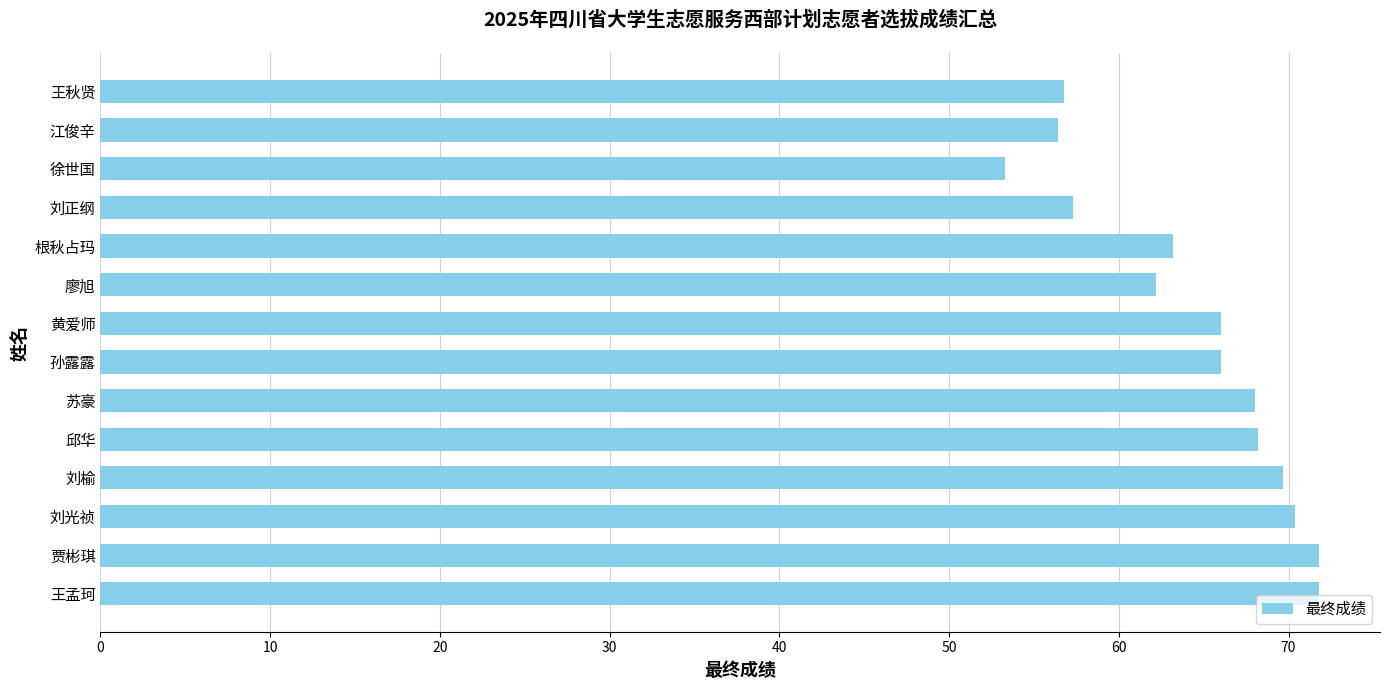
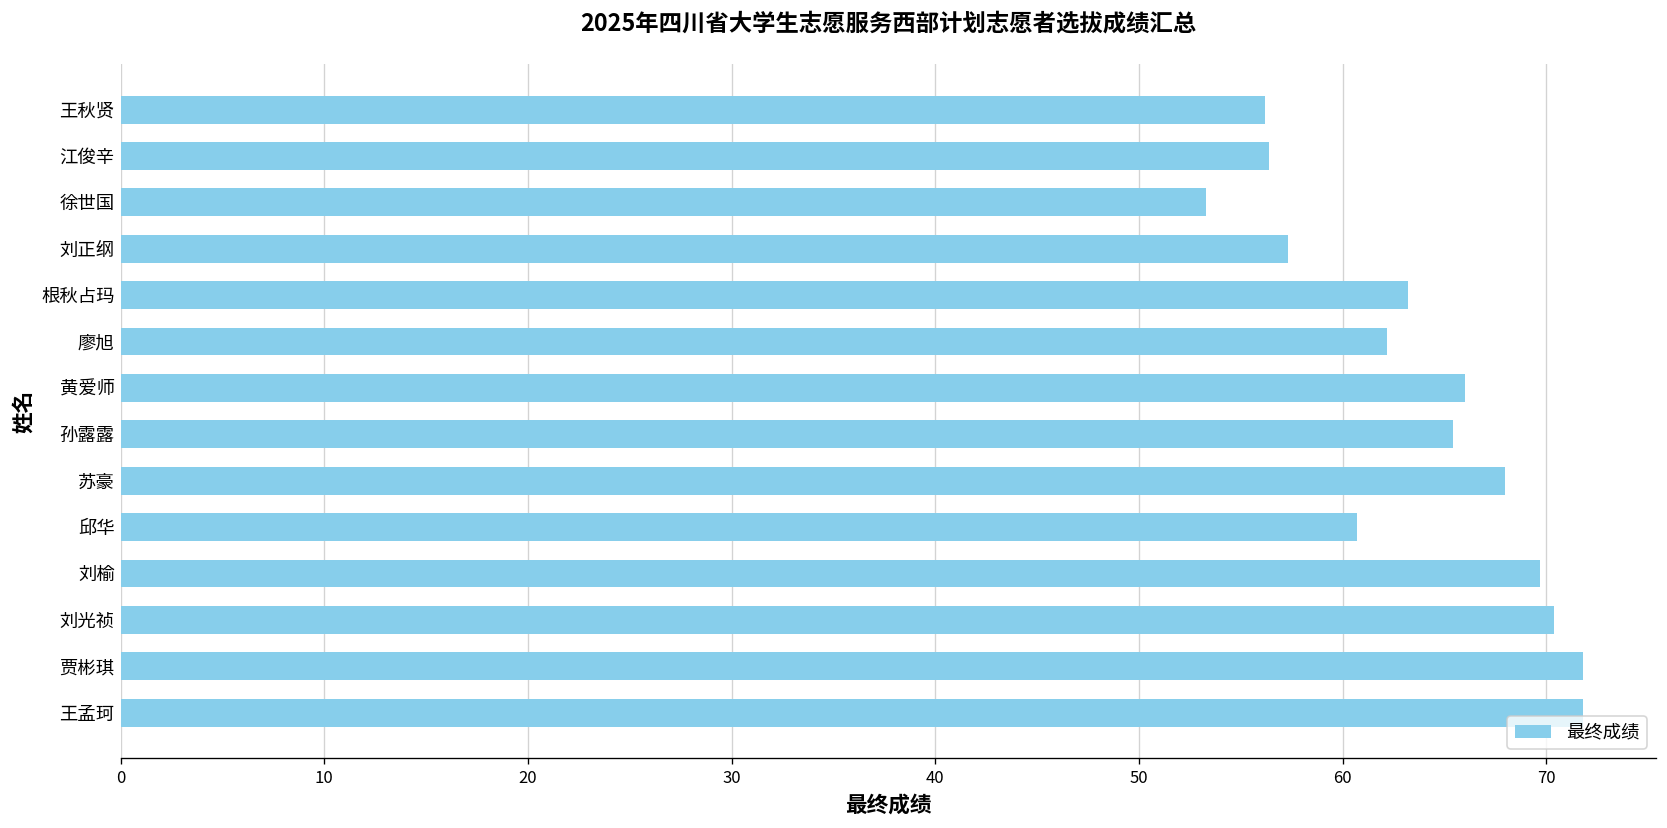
王秋贤: 56.8 -> 56.2
孙露露: 66.0 -> 65.4
邱华: 68.2 -> 60.7
